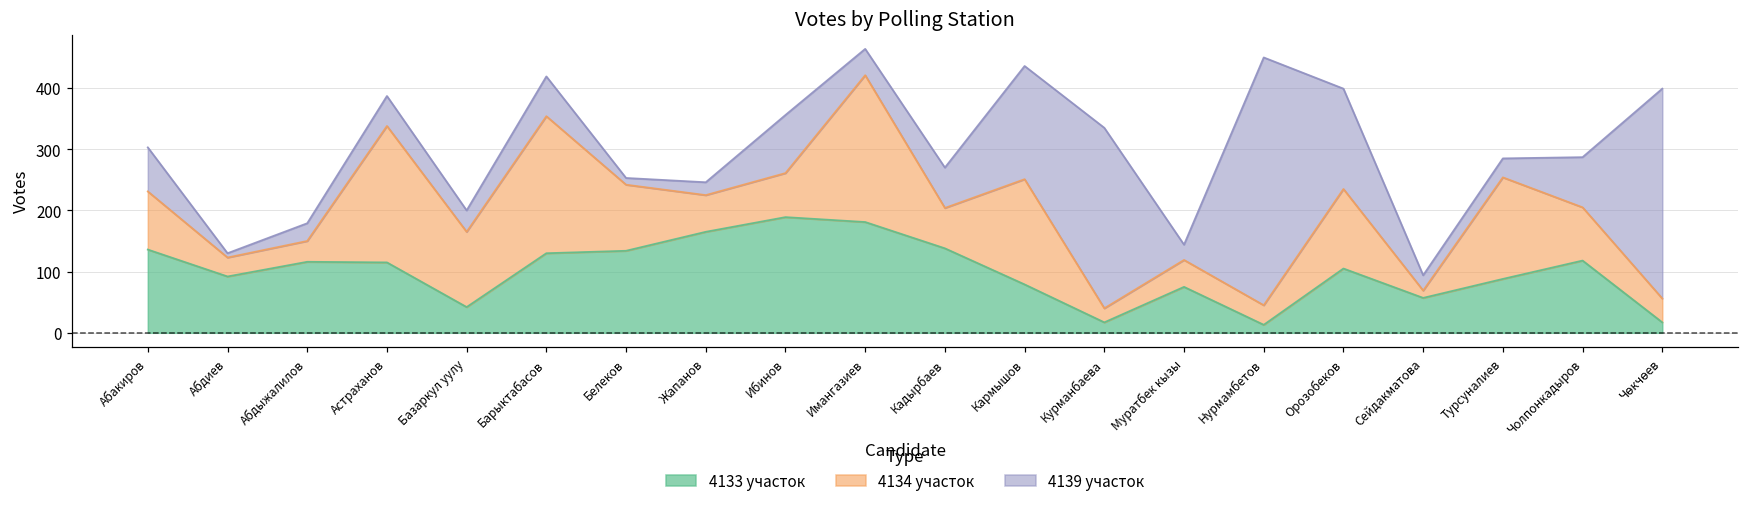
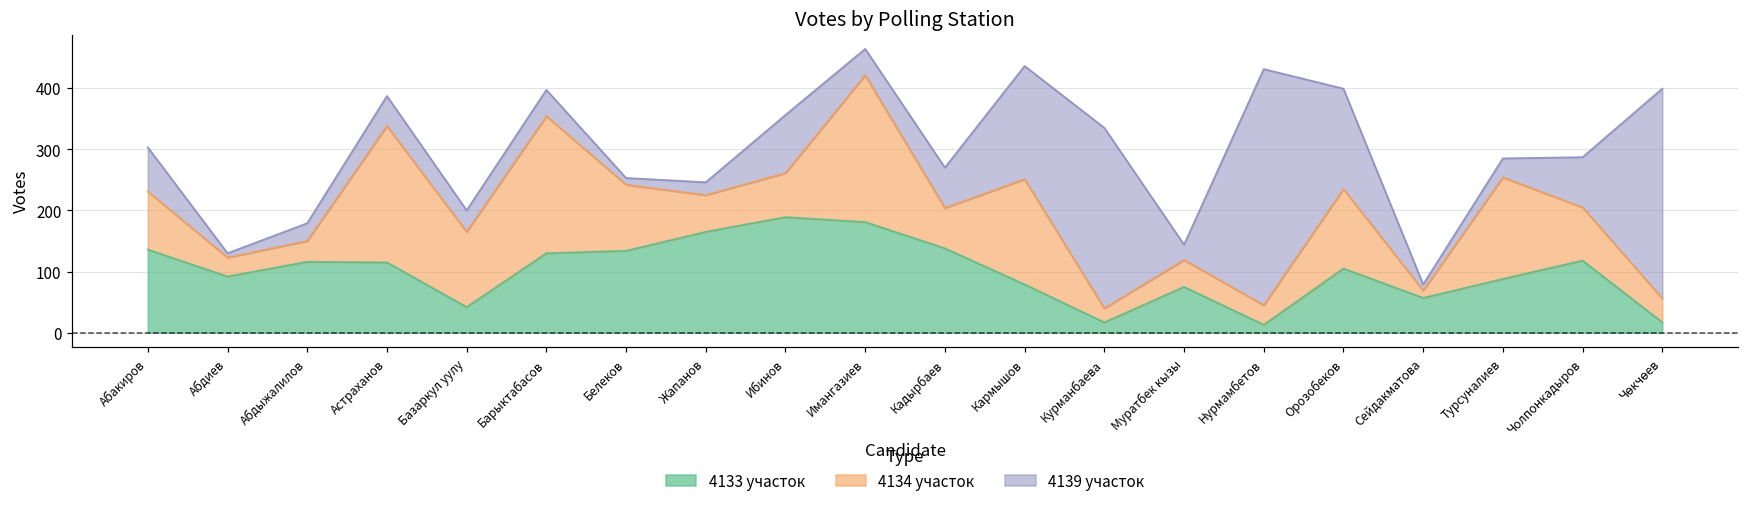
4139 участок, Барыктабасов: 70 -> 40
4139 участок, Нурмамбетов: 410 -> 390
4139 участок, Сейдакматова: 30 -> 10
